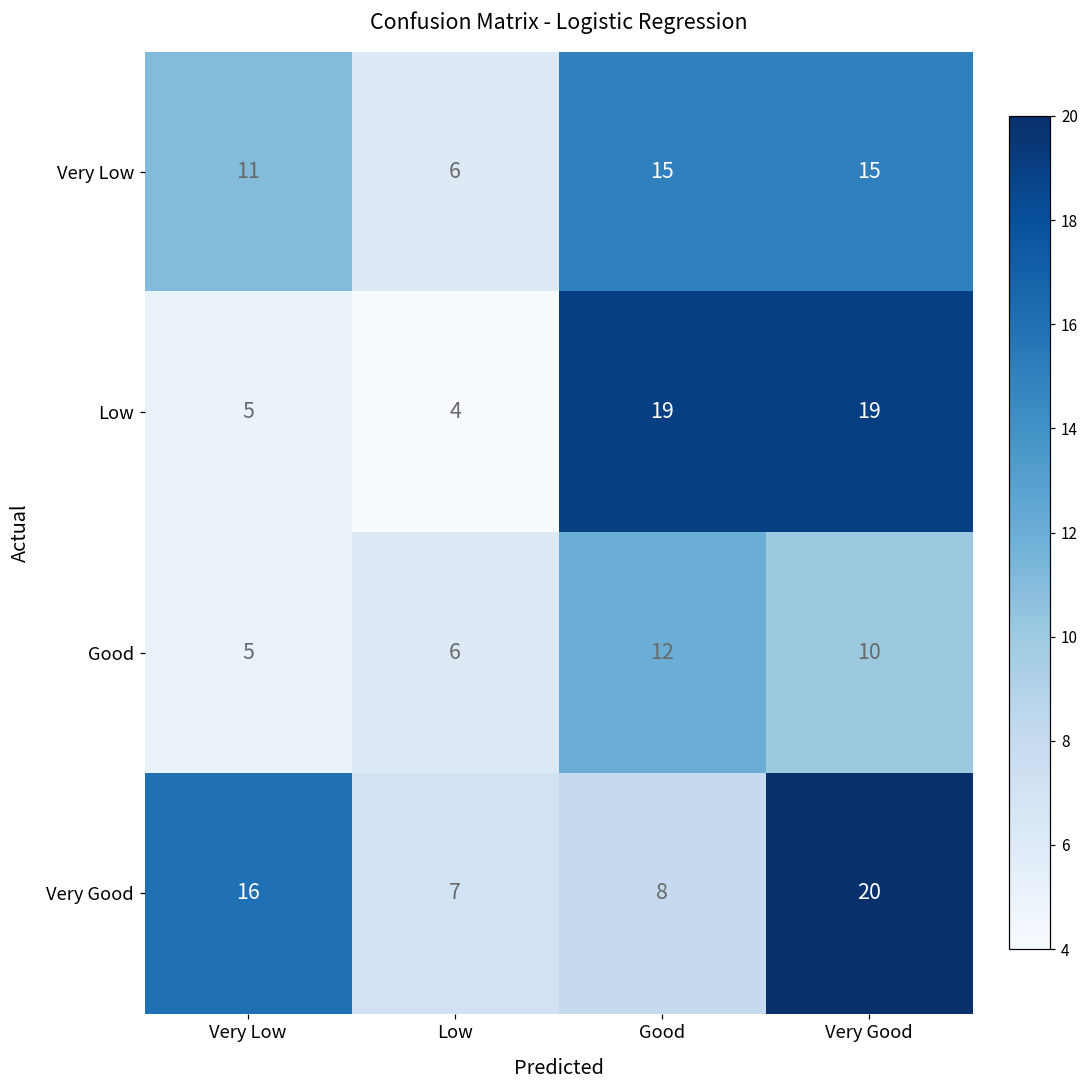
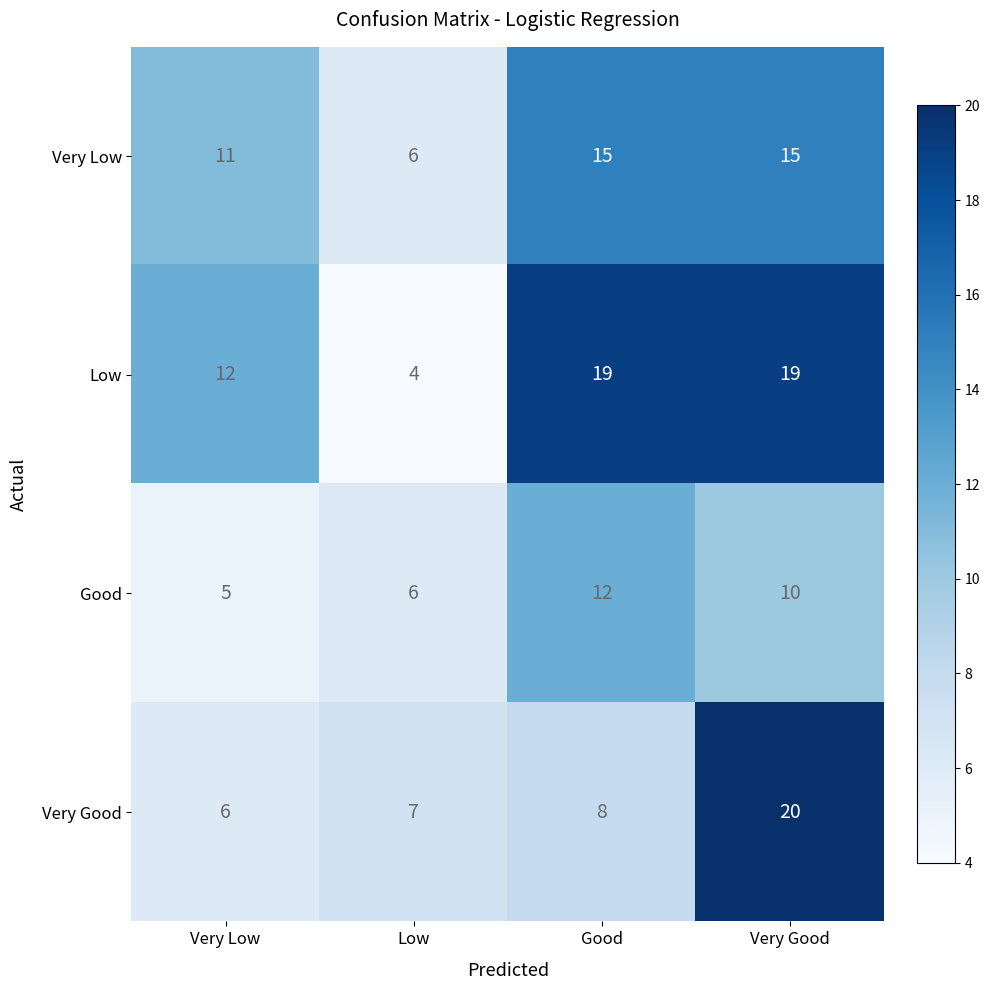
Low, Very Low: 5 -> 12
Very Good, Very Low: 16 -> 6
